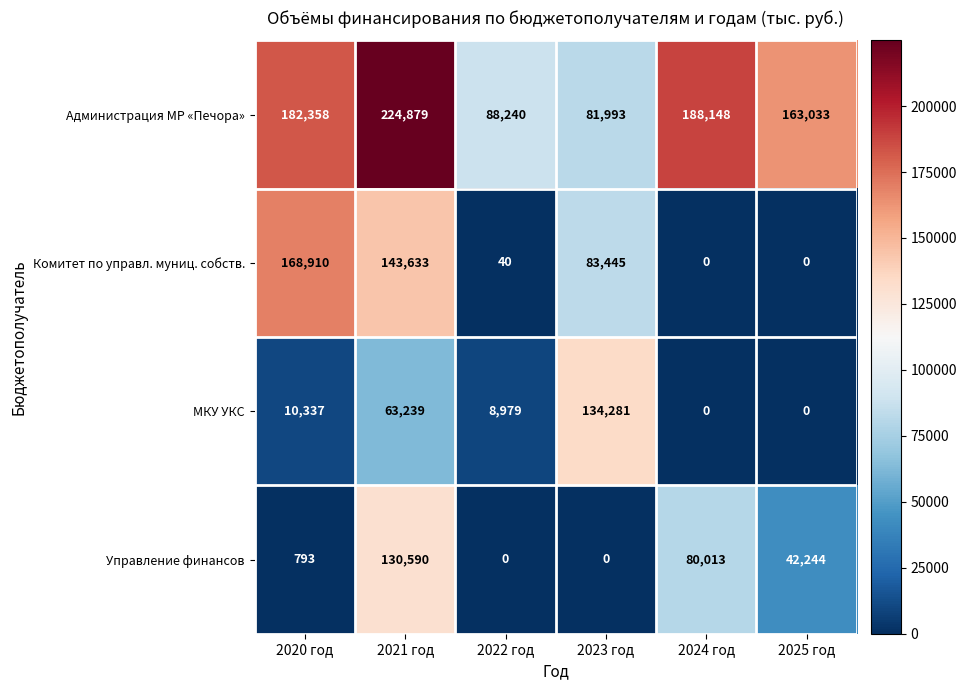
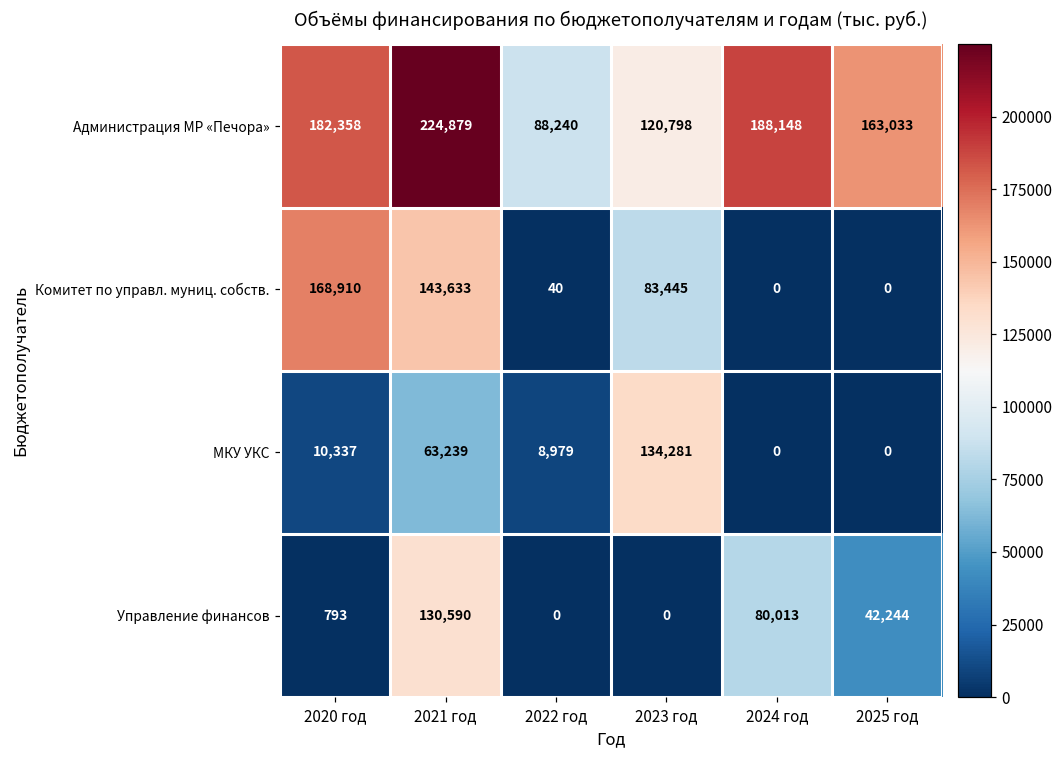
Администрация МР «Печора», 2023 год: 81,993 -> 120,798
